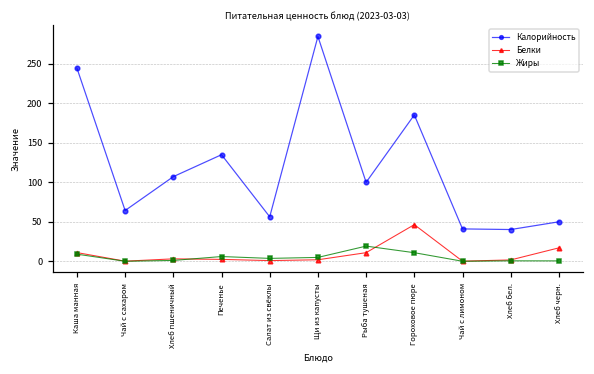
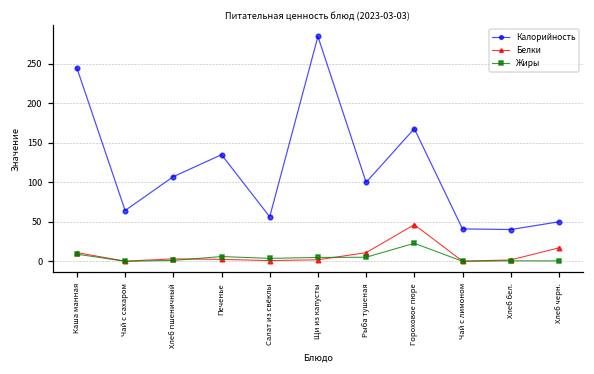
Жиры, Рыба тушеная: 20 -> 10
Калорийность, Гороховое пюре: 190 -> 170
Жиры, Гороховое пюре: 10 -> 20
